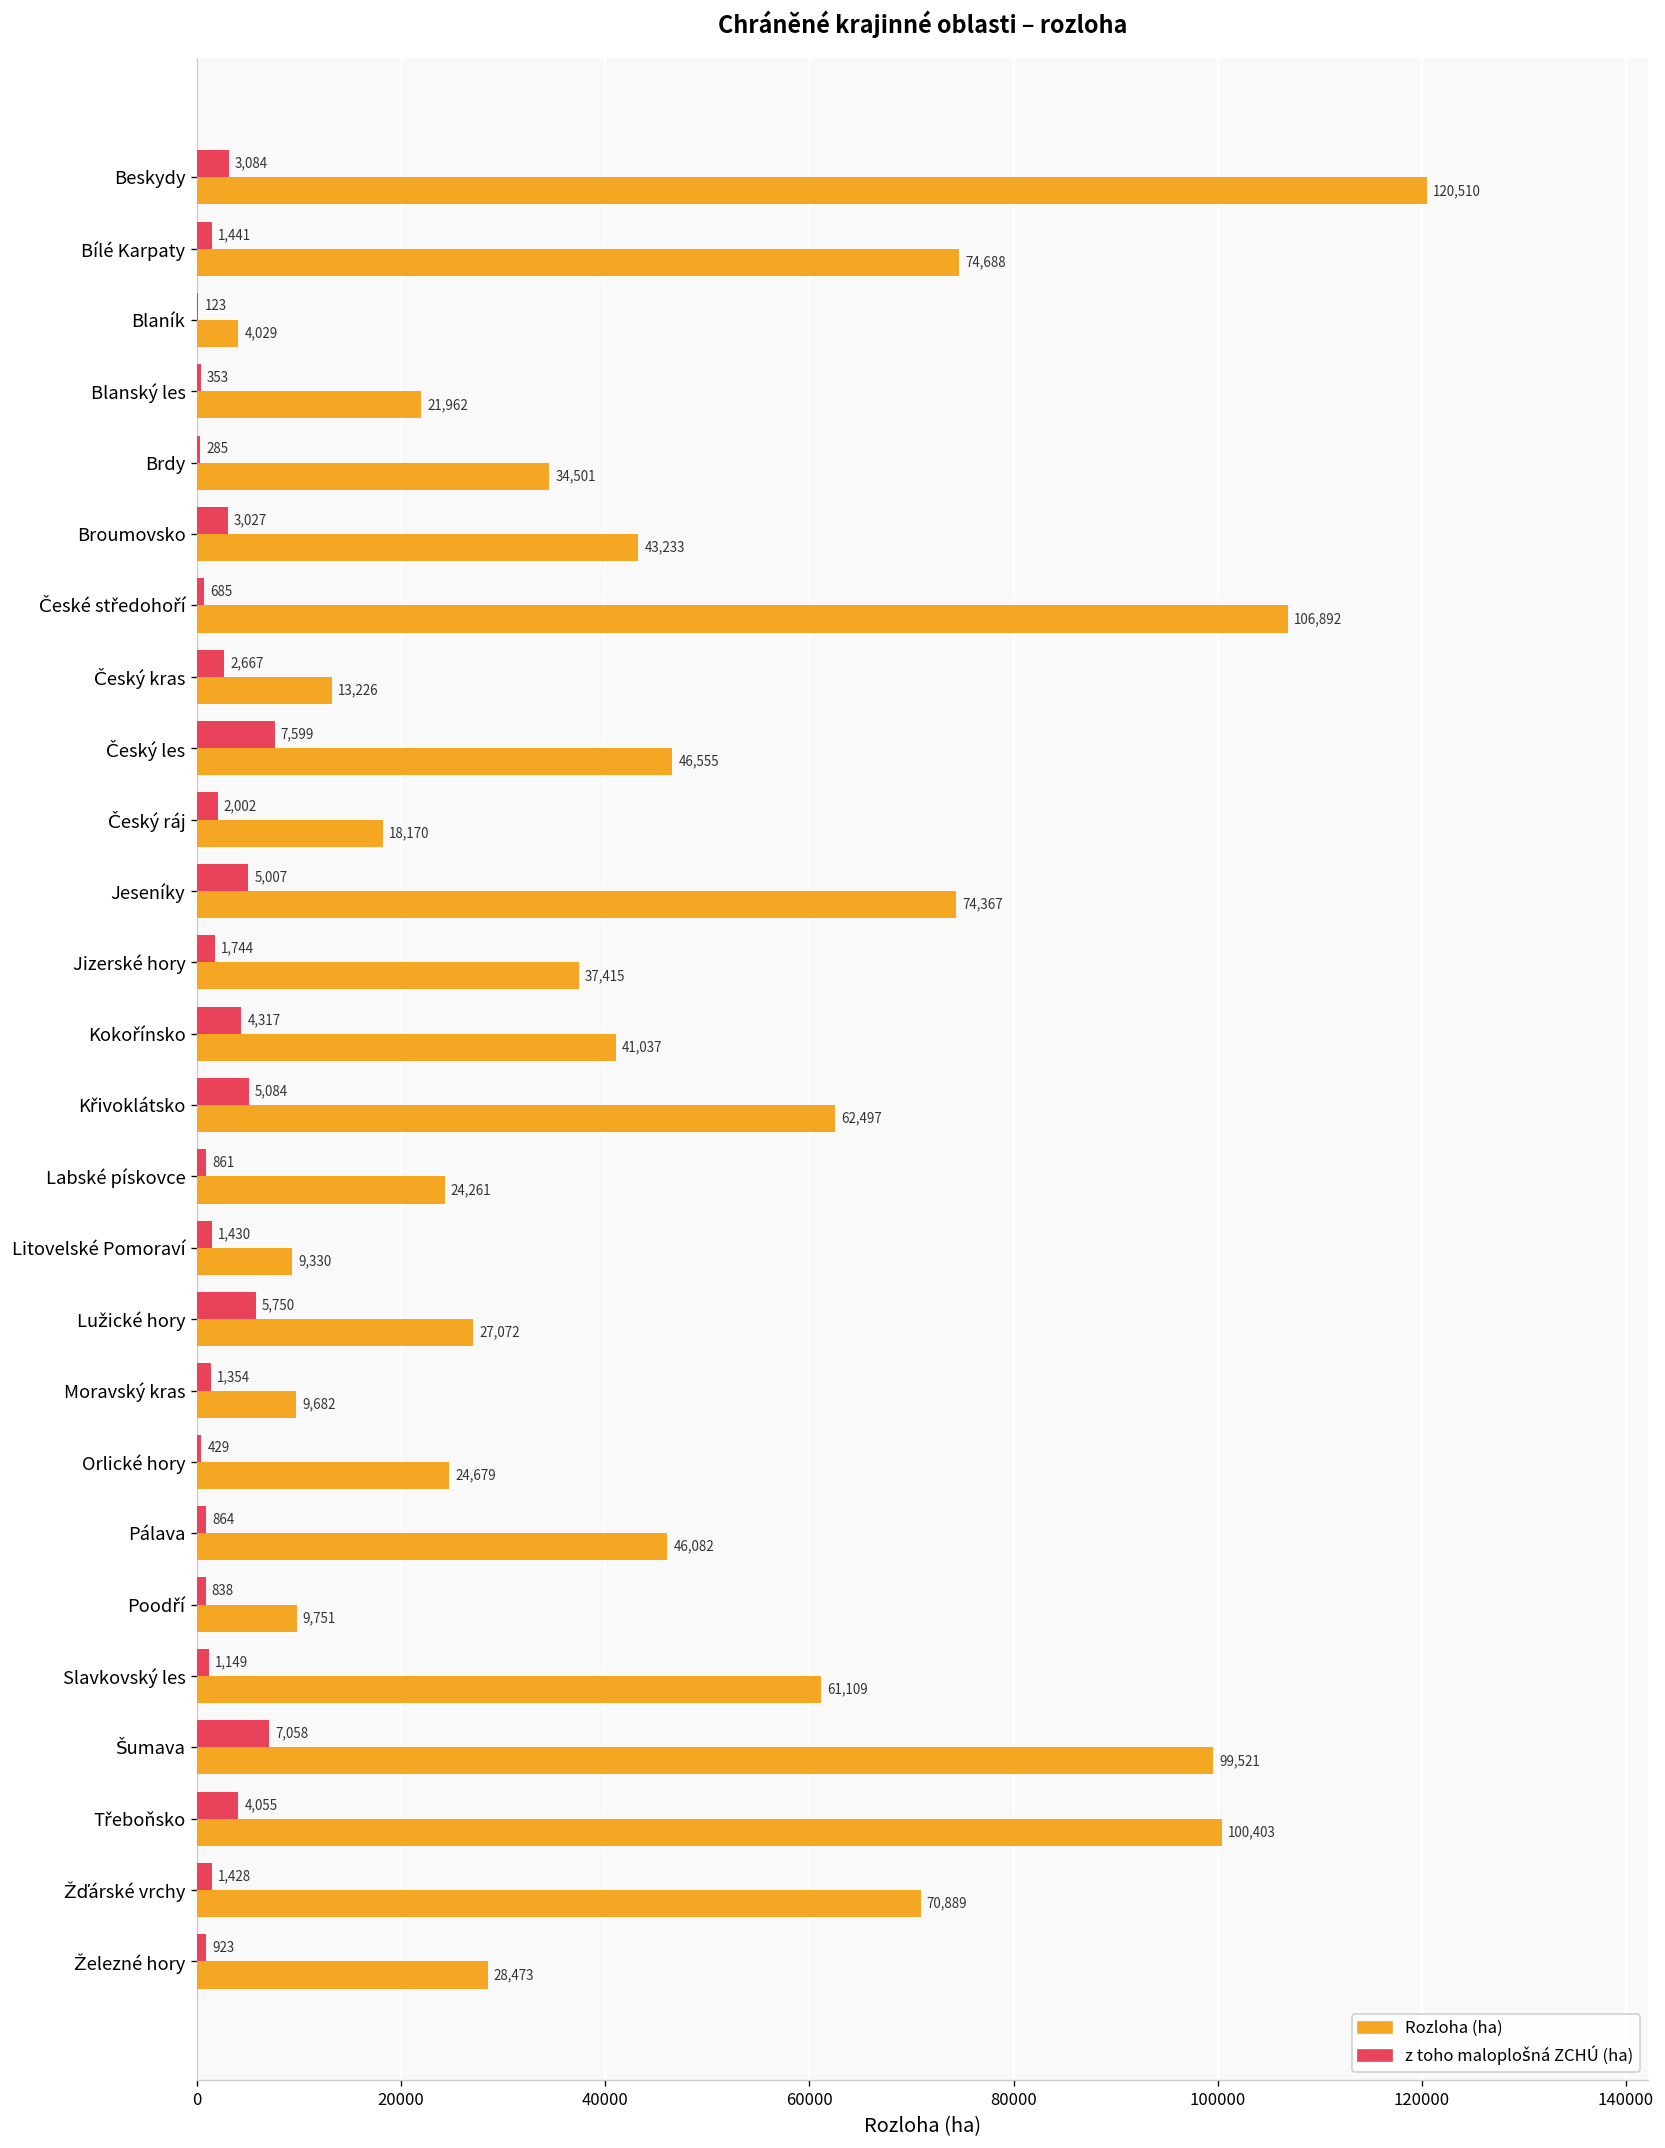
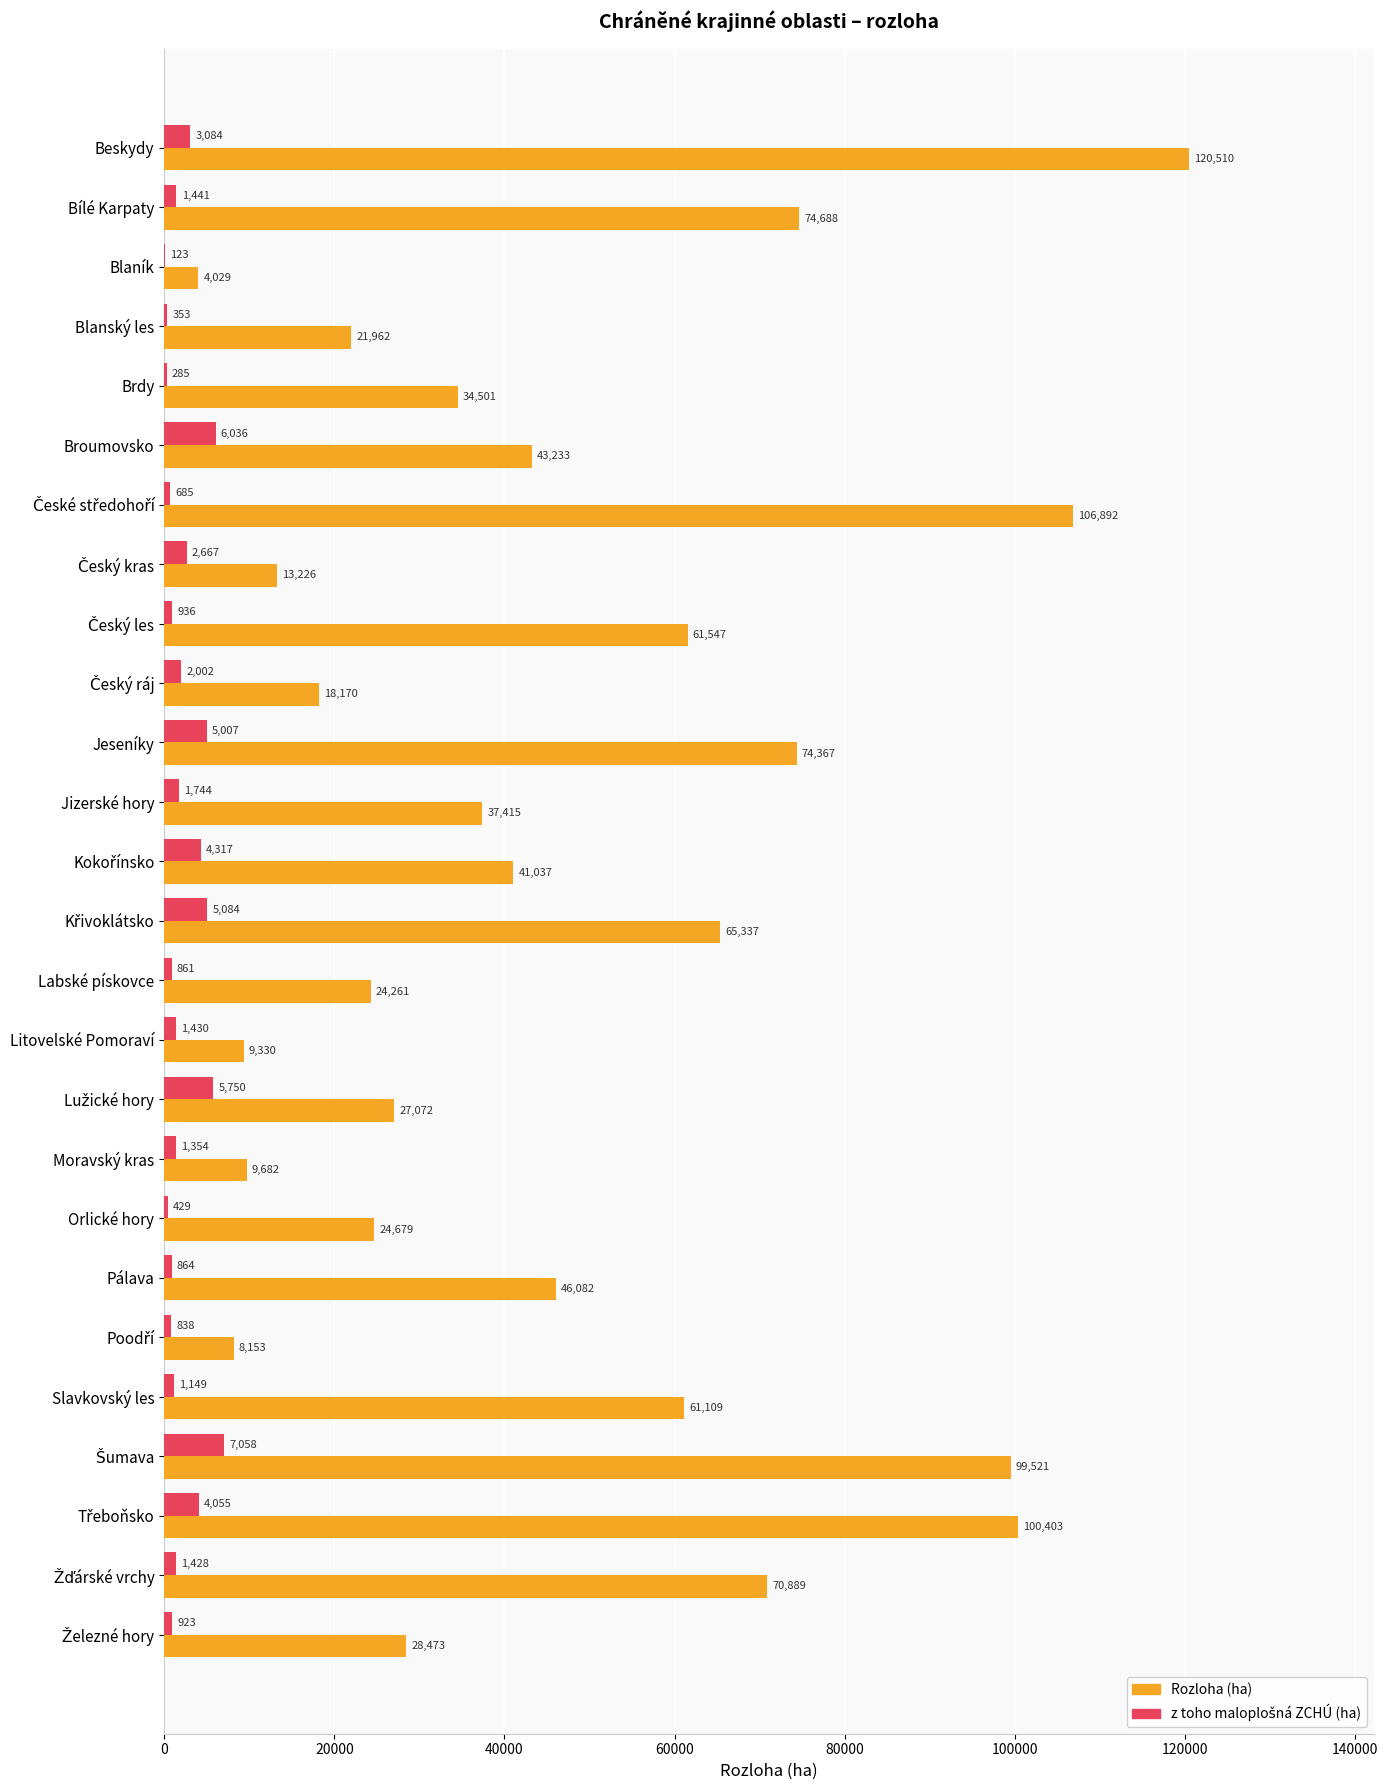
z toho maloplošná ZCHÚ (ha), Broumovsko: 3,027 -> 6,036
z toho maloplošná ZCHÚ (ha), Český les: 7,599 -> 936
Rozloha (ha), Český les: 46,555 -> 61,547
Rozloha (ha), Křivoklátsko: 62,497 -> 65,337
Rozloha (ha), Poodří: 9,751 -> 8,153
